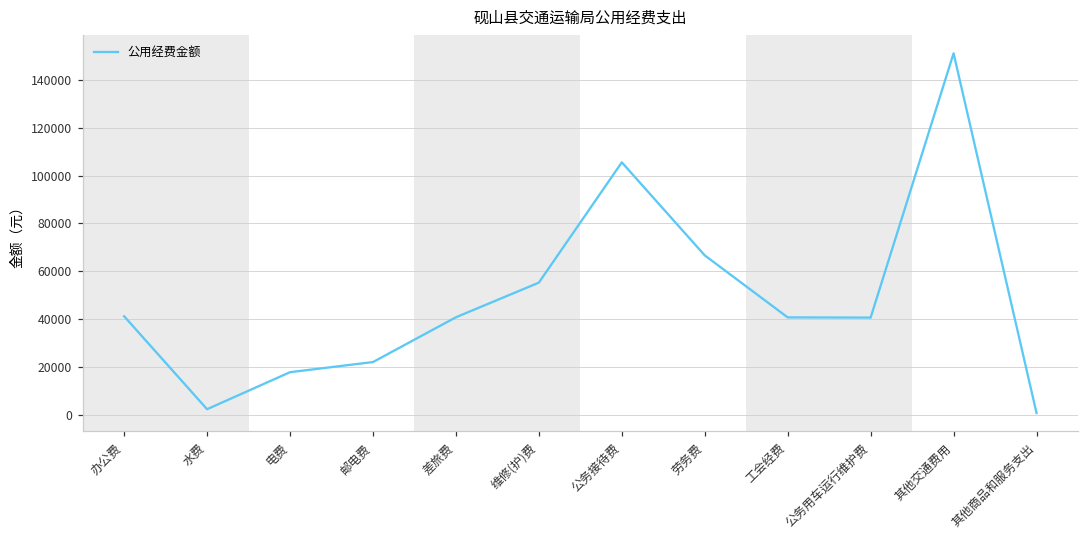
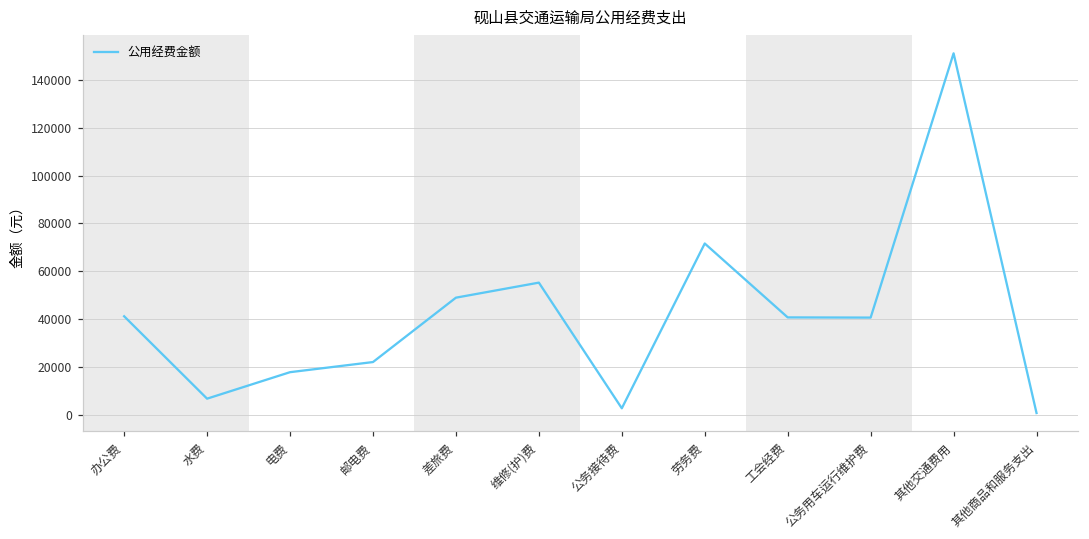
水费: 2000 -> 7000
差旅费: 41000 -> 49000
公务接待费: 106000 -> 3000
劳务费: 67000 -> 72000
